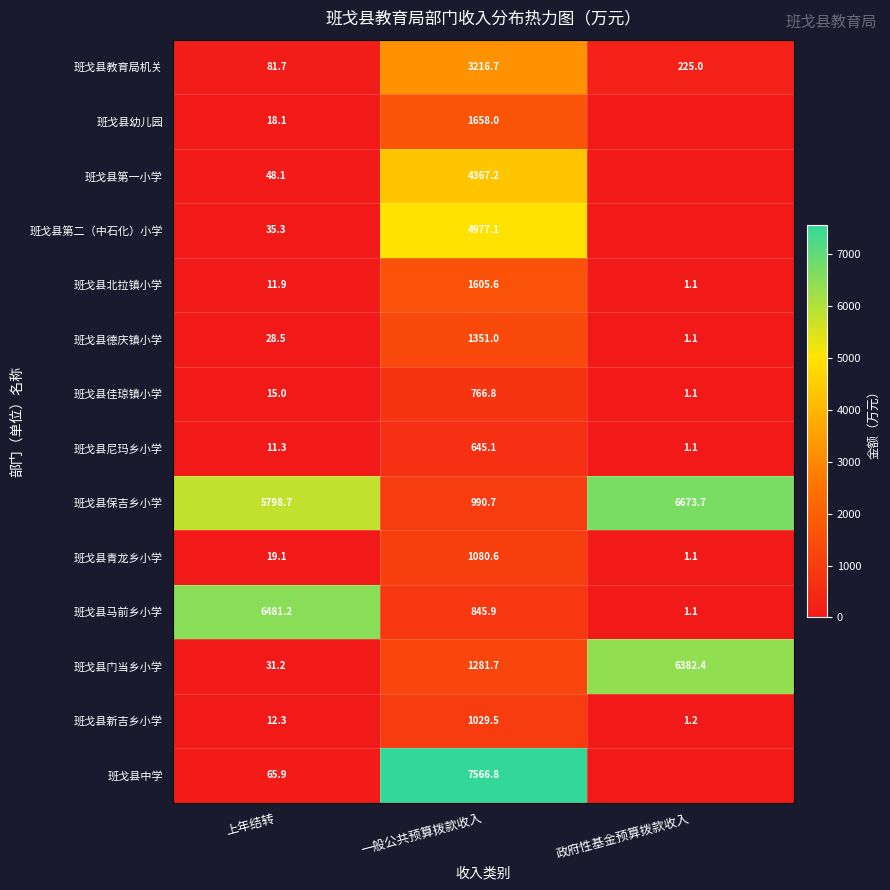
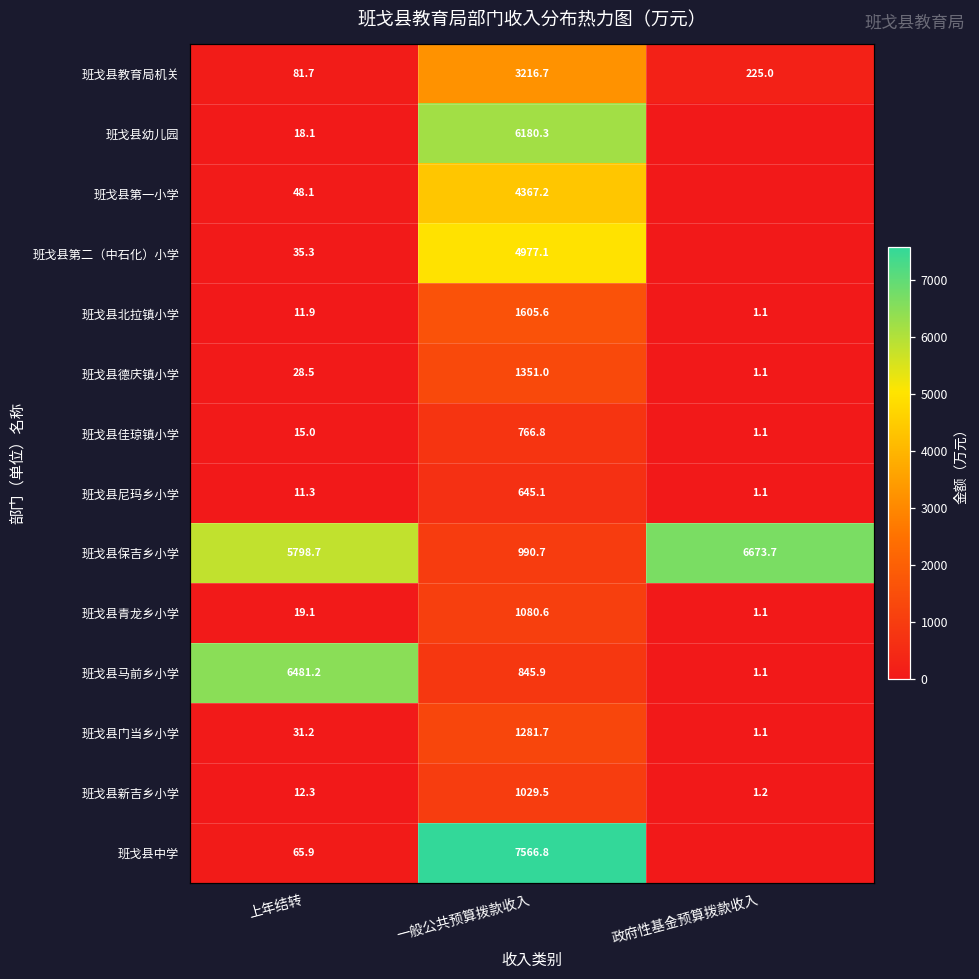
班戈县幼儿园, 一般公共预算拨款收入: 1658.0 -> 6180.3
班戈县门当乡小学, 政府性基金预算拨款收入: 6382.4 -> 1.1
